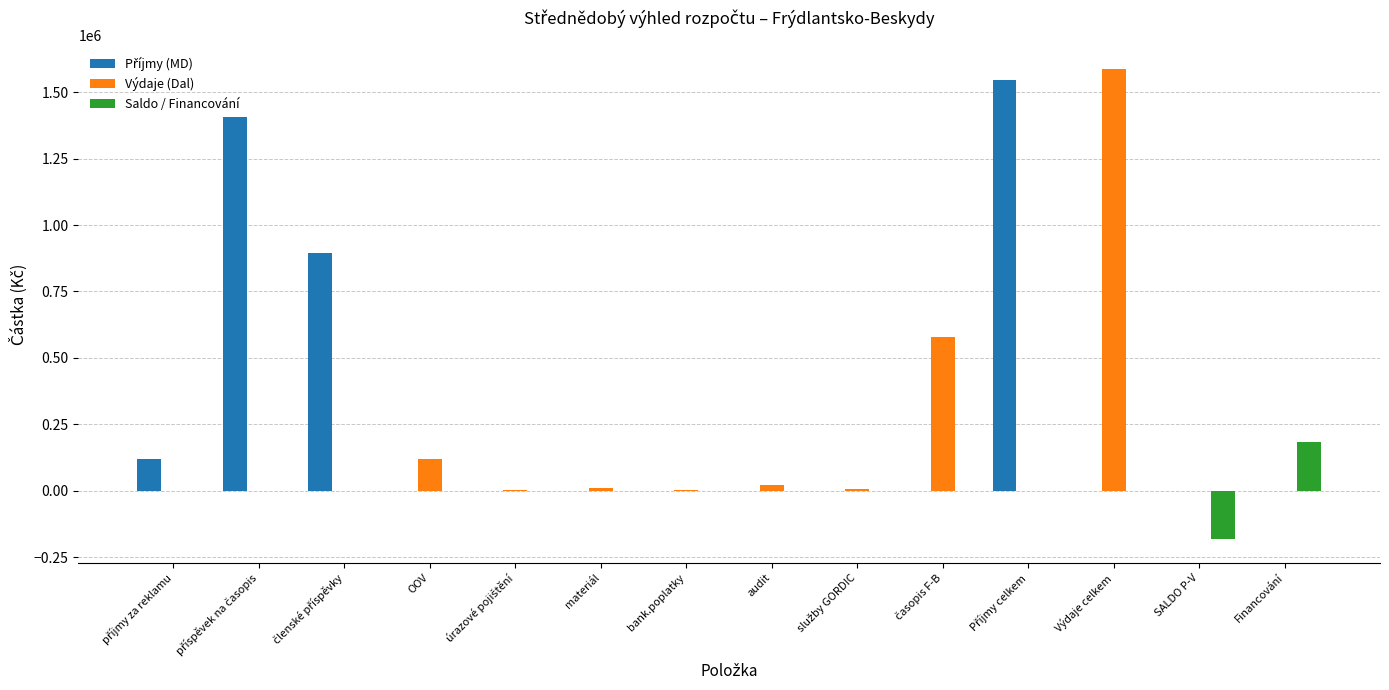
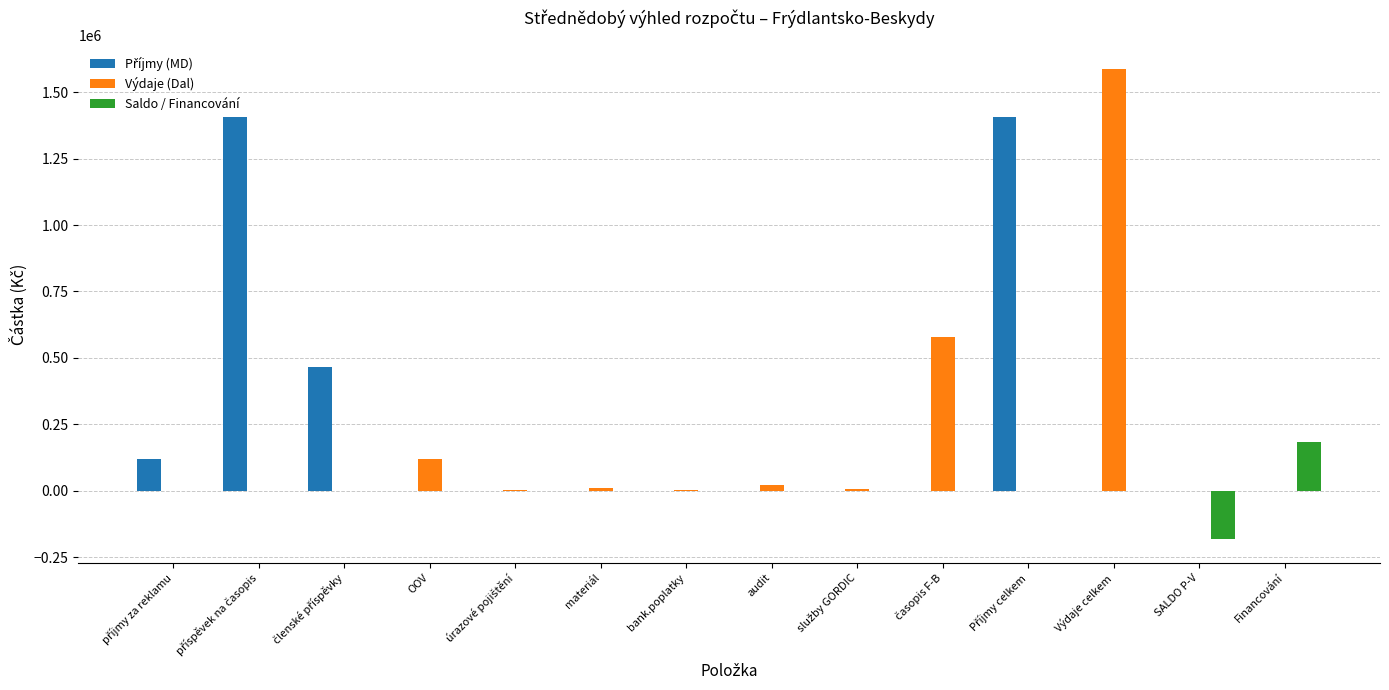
Příjmy (MD), členské příspěvky: 900000 -> 470000
Příjmy (MD), Příjmy celkem: 1550000 -> 1410000
